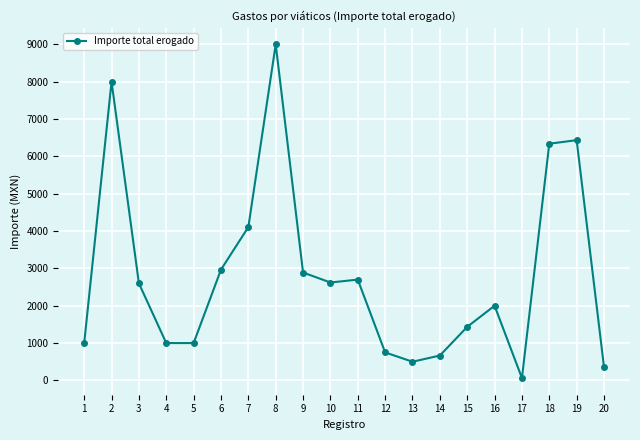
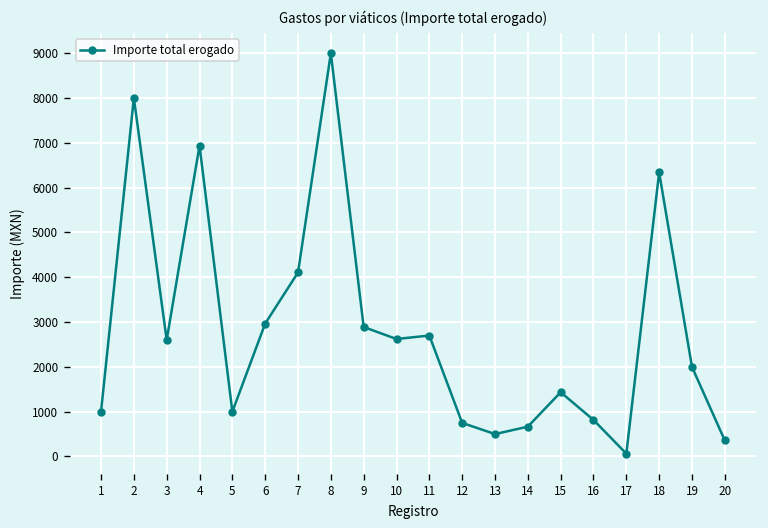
4: 1000 -> 6900
16: 2000 -> 800
19: 6400 -> 2000
